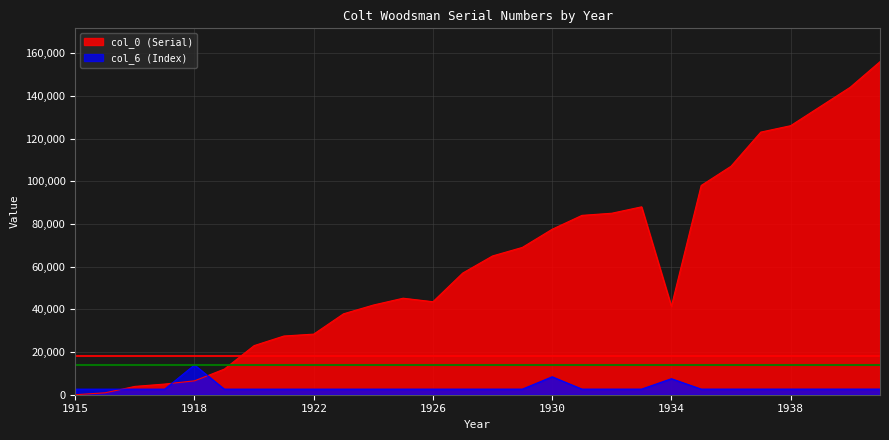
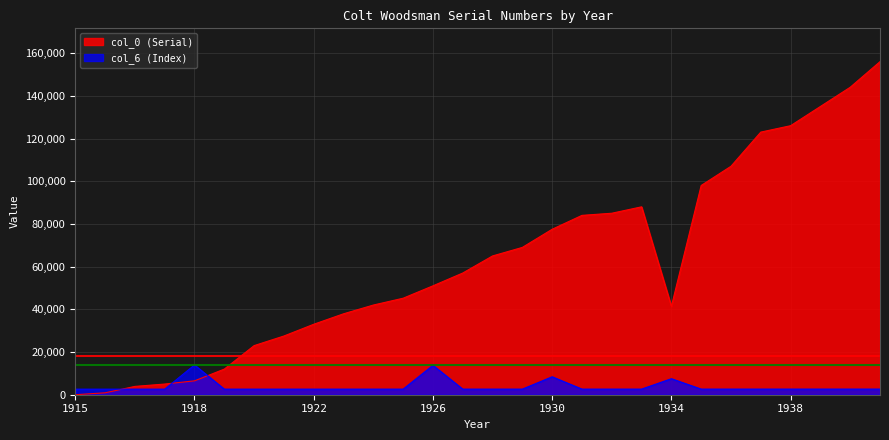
col_0 (Serial), 1922: 28,000 -> 33,000
col_0 (Serial), 1926: 44,000 -> 51,000
col_6 (Index), 1926: 3,000 -> 14,000
